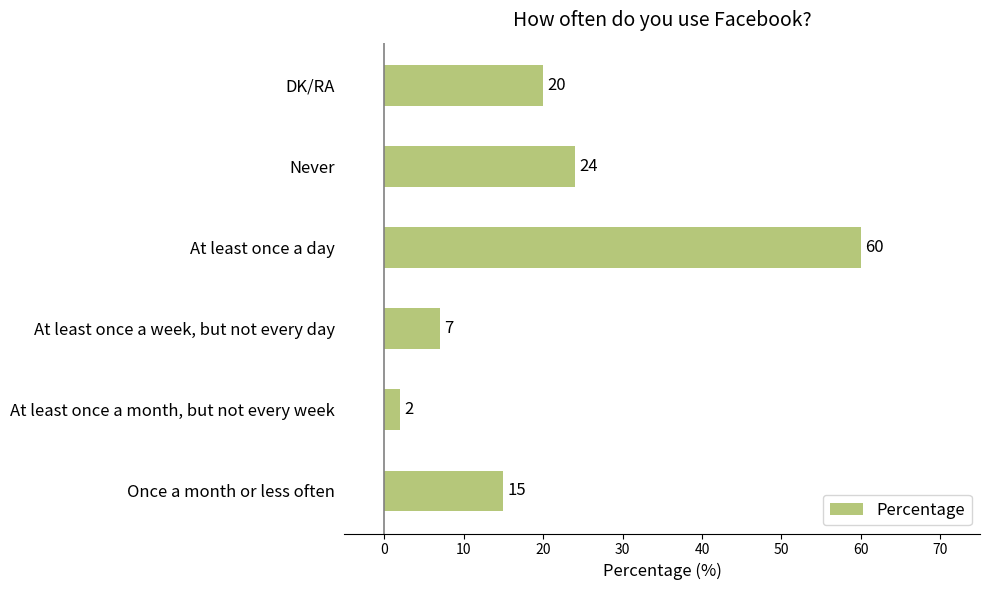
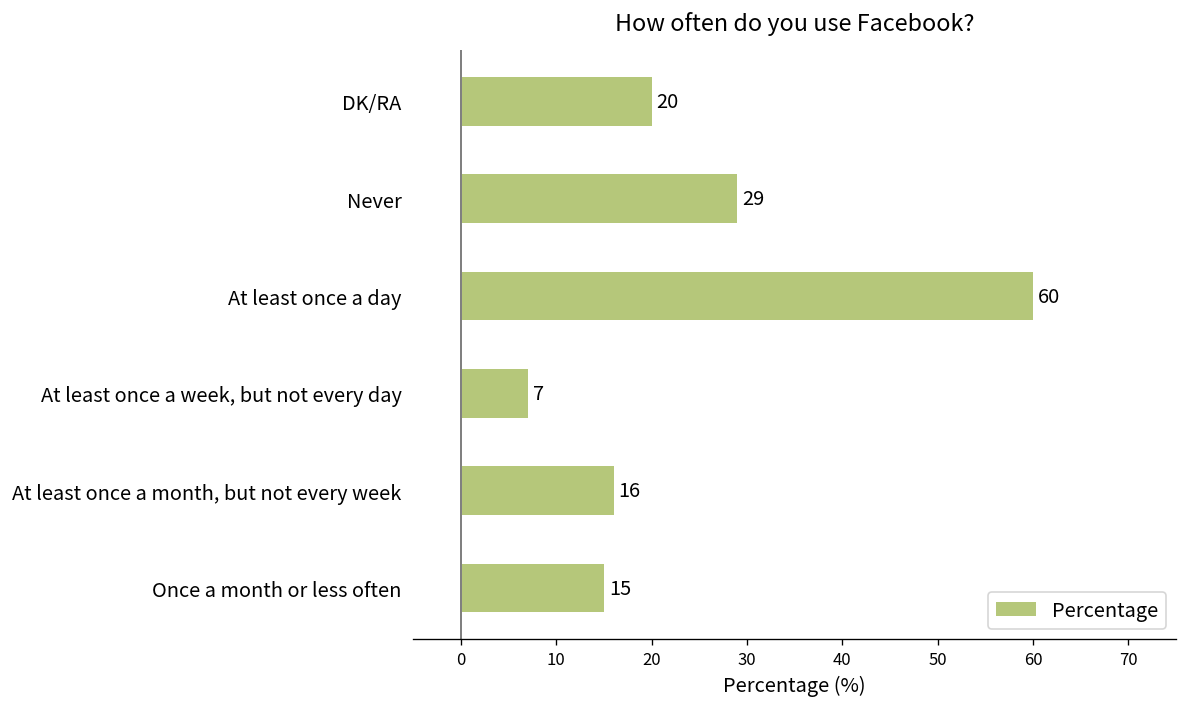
Never: 24 -> 29
At least once a month, but not every week: 2 -> 16
